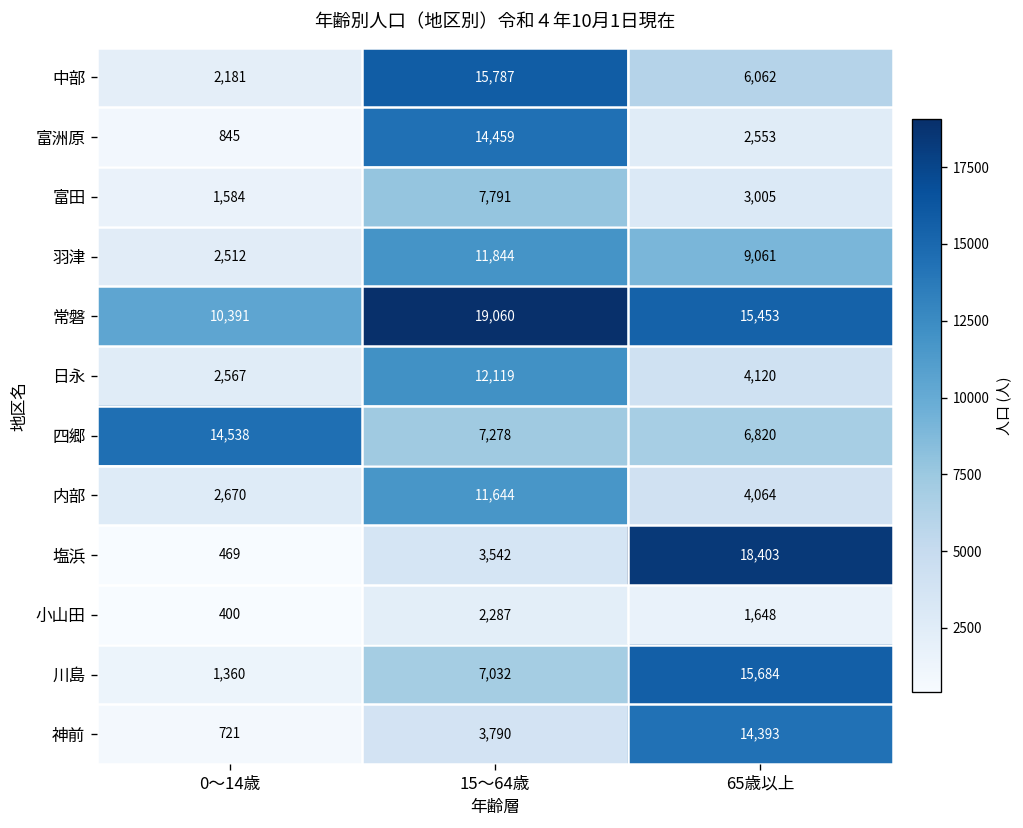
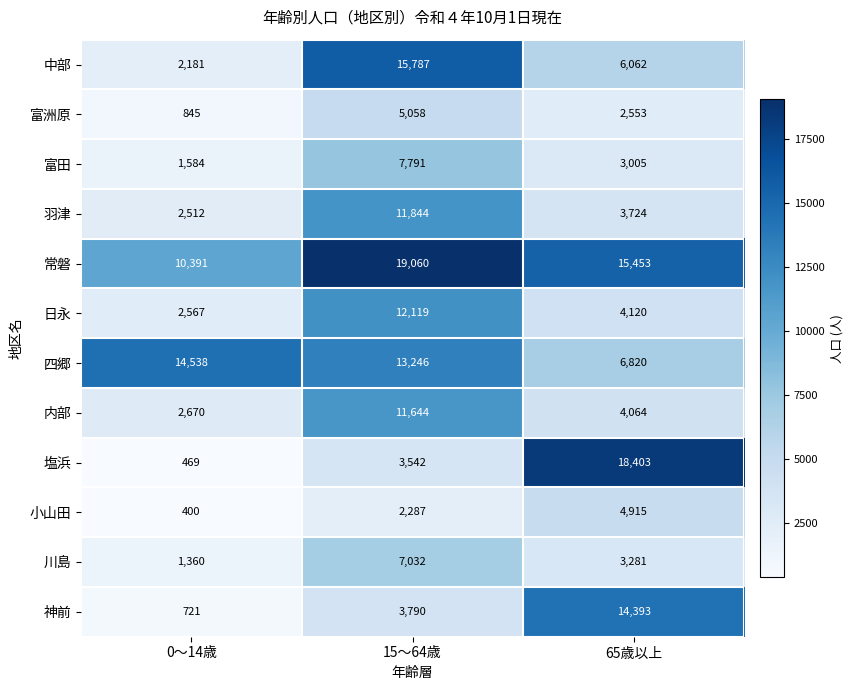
富洲原, 15～64歳: 14,459 -> 5,058
羽津, 65歳以上: 9,061 -> 3,724
四郷, 15～64歳: 7,278 -> 13,246
小山田, 65歳以上: 1,648 -> 4,915
川島, 65歳以上: 15,684 -> 3,281
